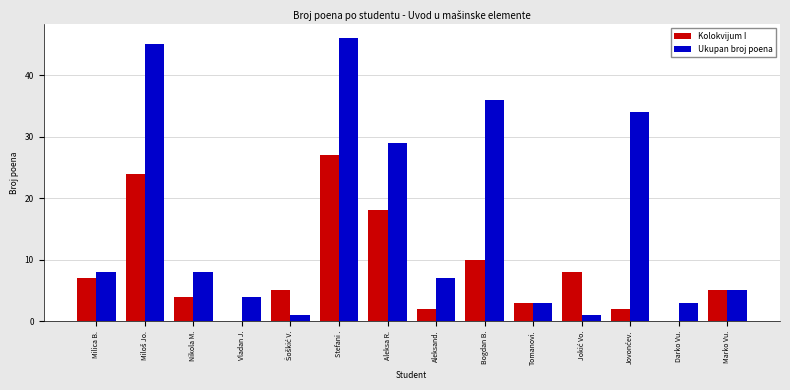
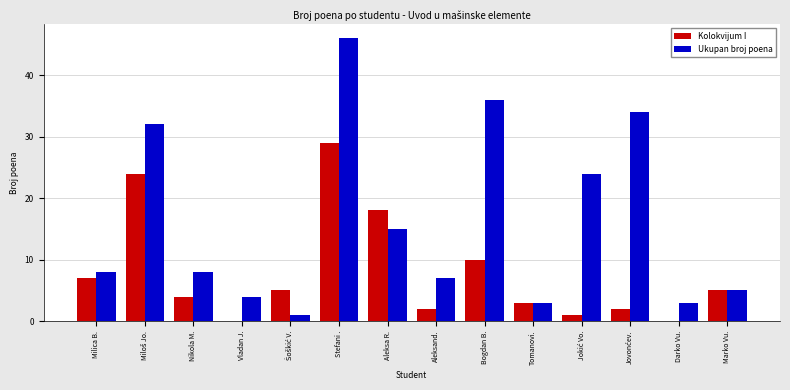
Ukupan broj poena, Miloš Jo.: 45 -> 32
Kolokvijum I, Stefani .: 27 -> 29
Ukupan broj poena, Aleksa R.: 29 -> 15
Kolokvijum I, Jokić Vo.: 8 -> 1
Ukupan broj poena, Jokić Vo.: 1 -> 24
